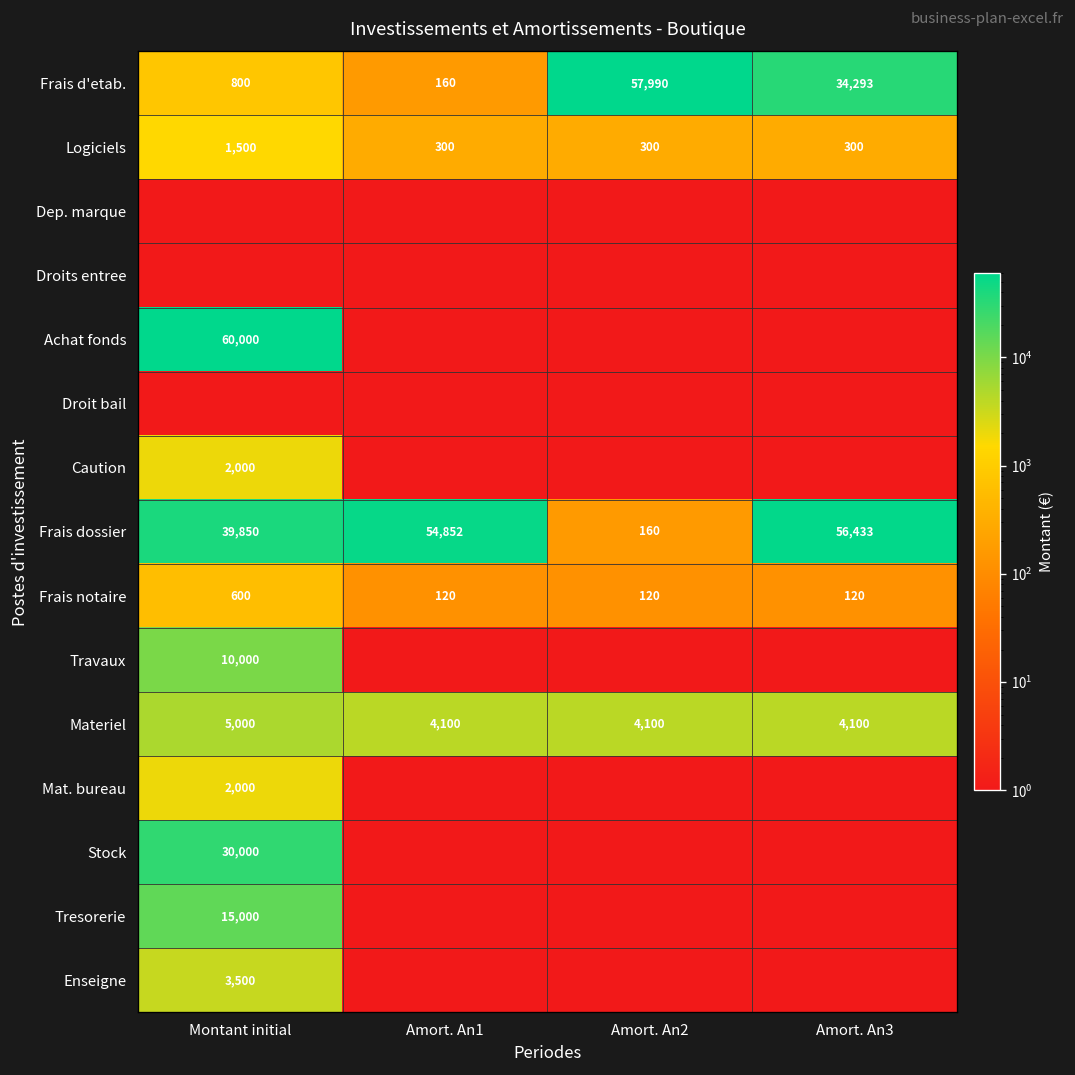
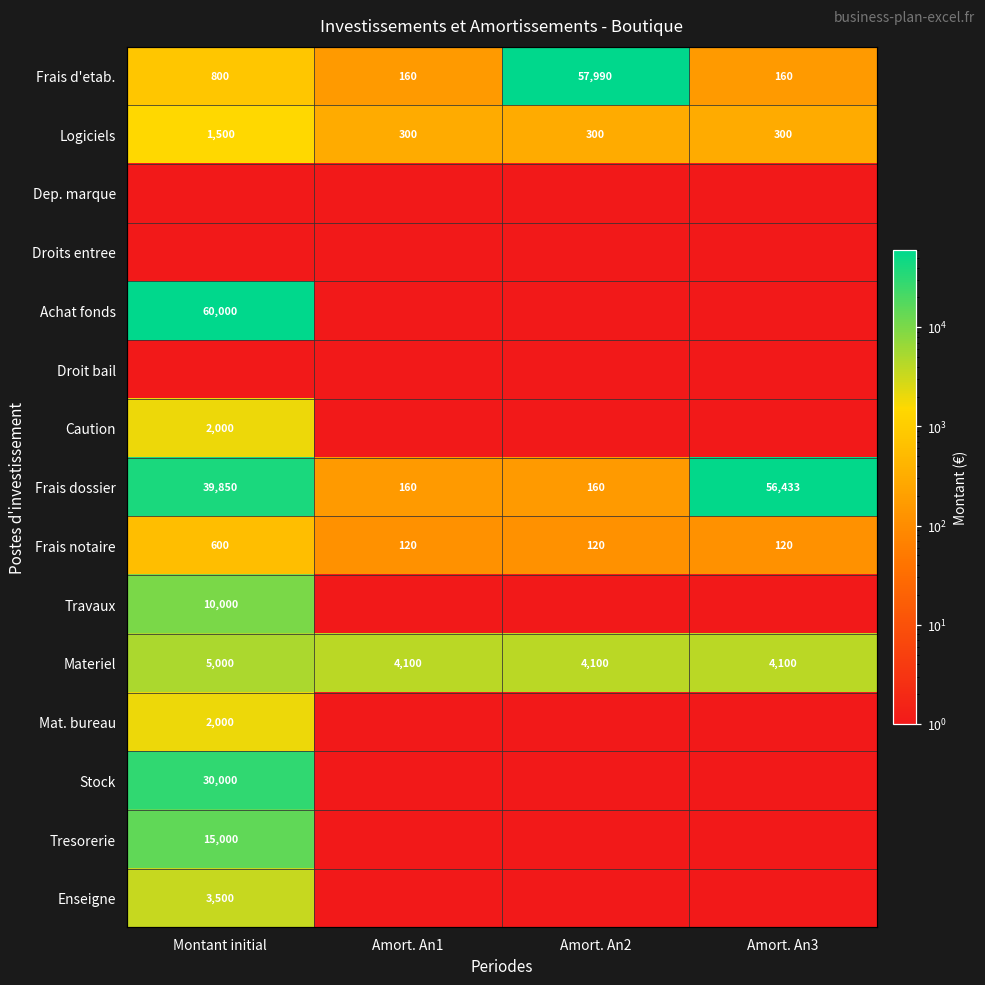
Frais d'etab., Amort. An3: 34,293 -> 160
Frais dossier, Amort. An1: 54,852 -> 160
